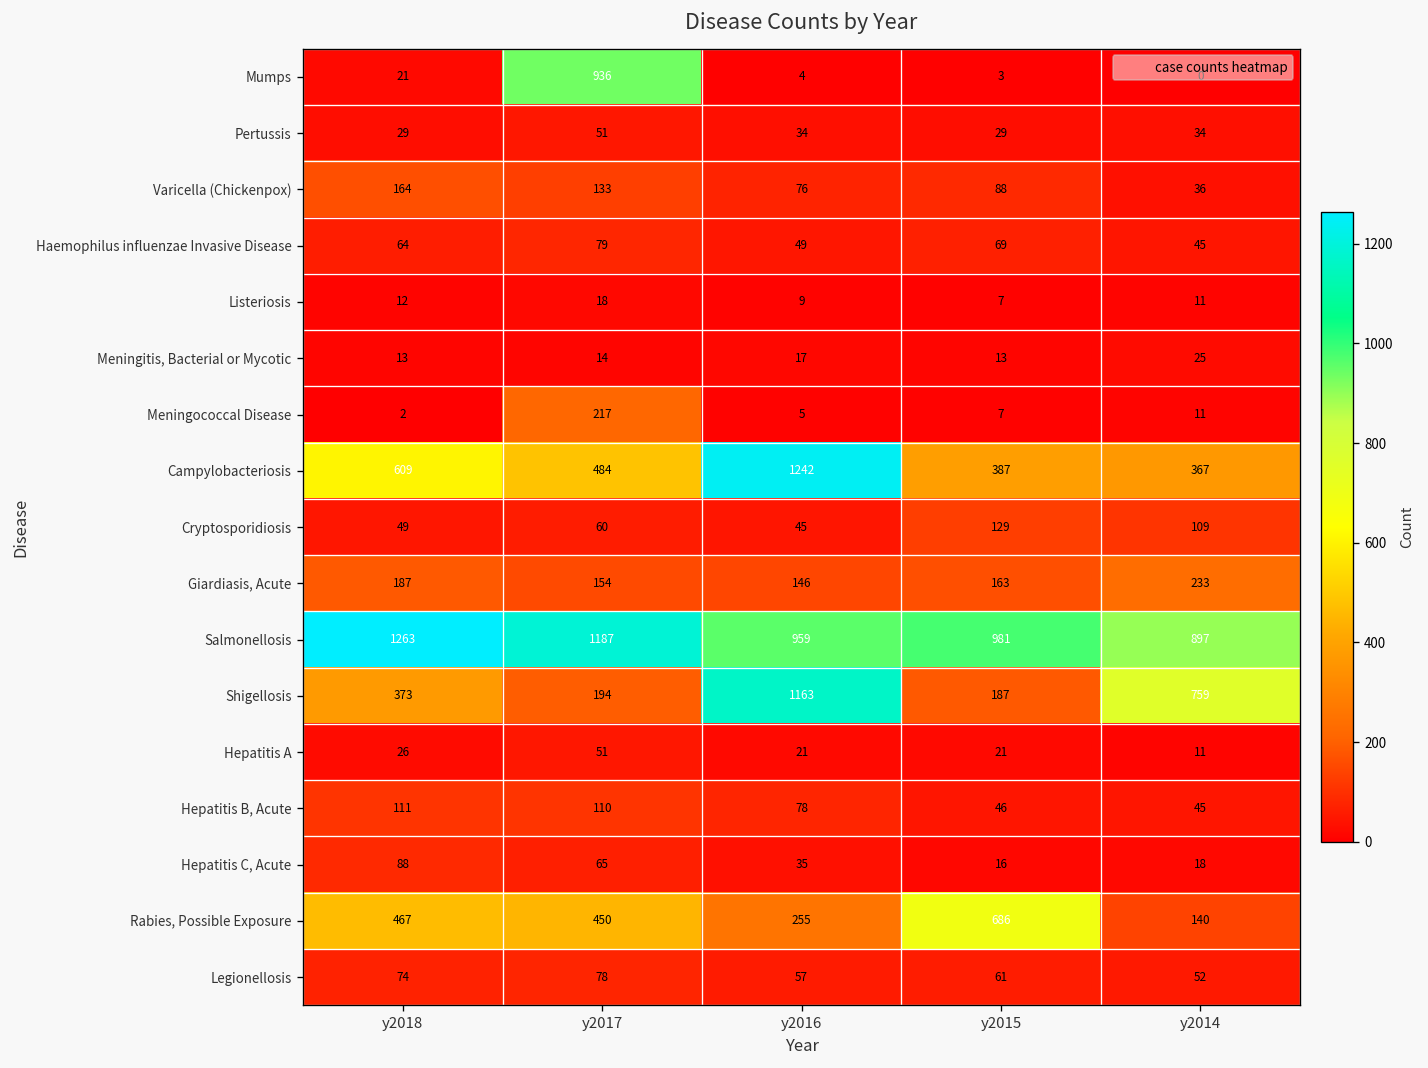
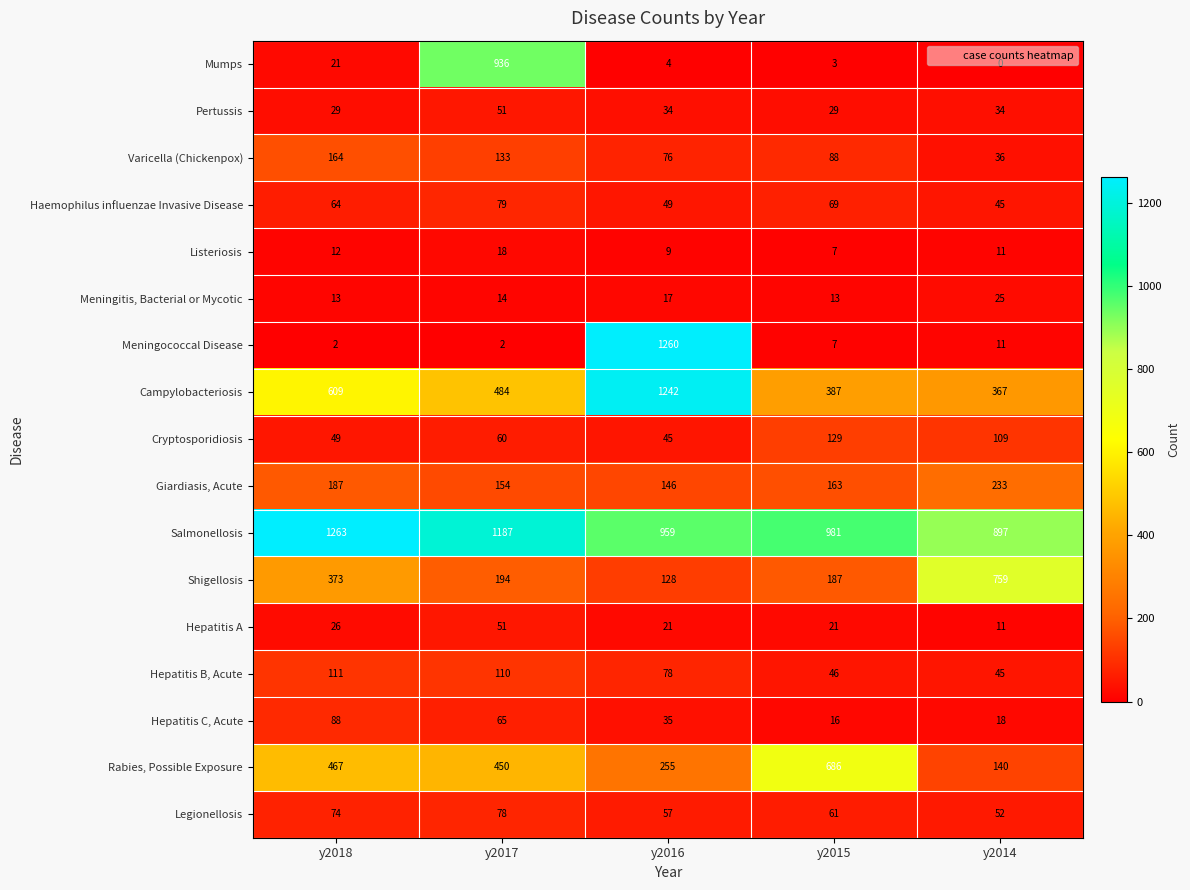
Meningococcal Disease, y2017: 217 -> 2
Meningococcal Disease, y2016: 5 -> 1260
Shigellosis, y2016: 1163 -> 128
